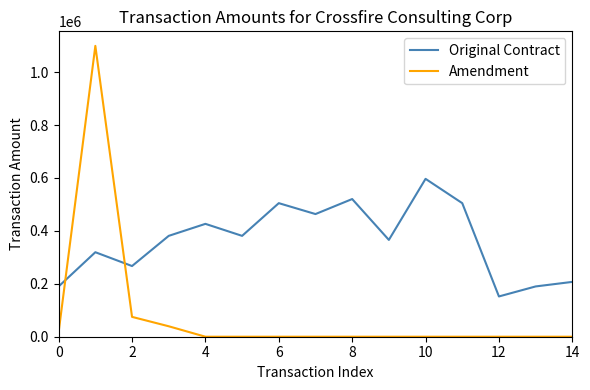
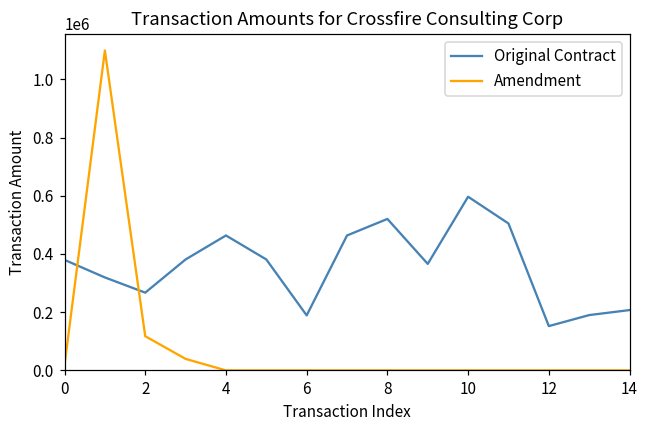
Original Contract, 0: 190000 -> 380000
Amendment, 2: 80000 -> 120000
Original Contract, 4: 430000 -> 460000
Original Contract, 6: 500000 -> 190000
